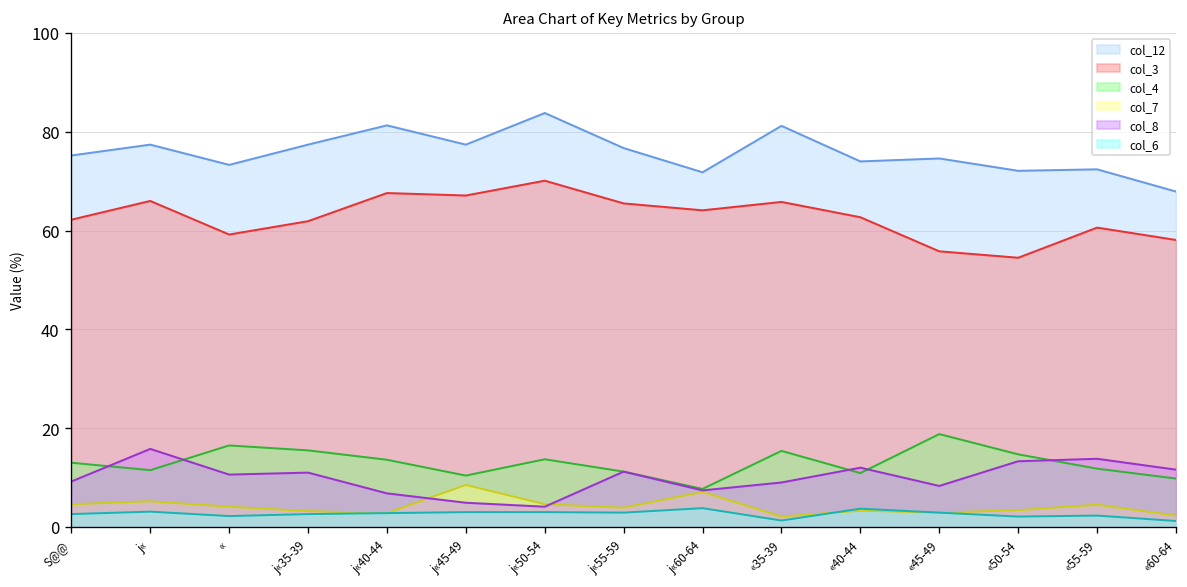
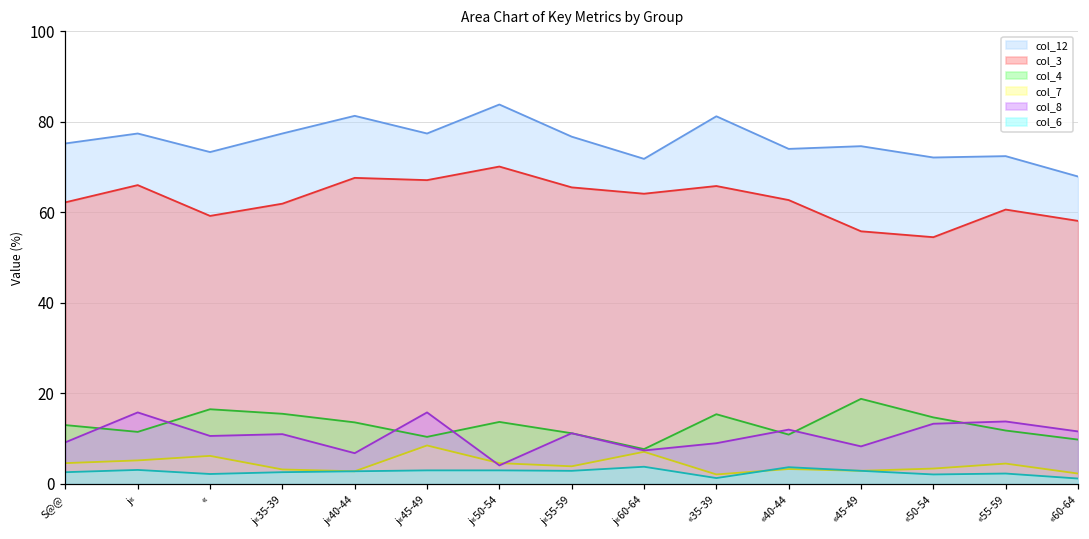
col_7, «: 4 -> 6
col_8, j«45-49: 5 -> 16
